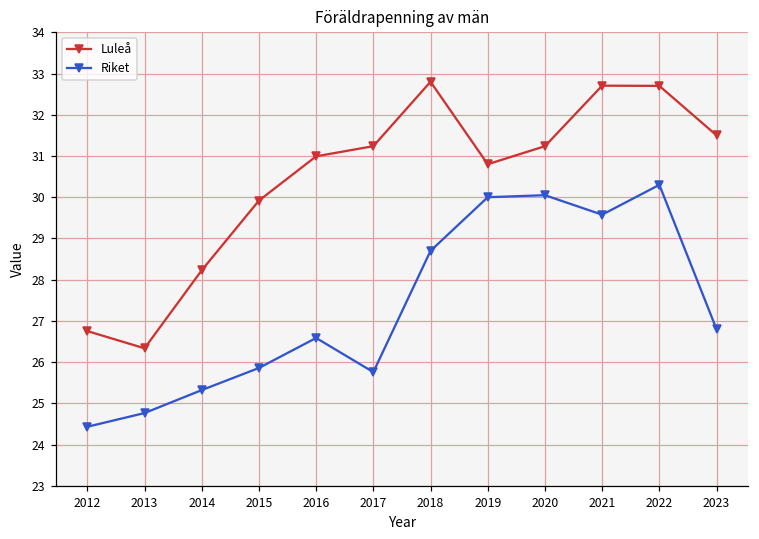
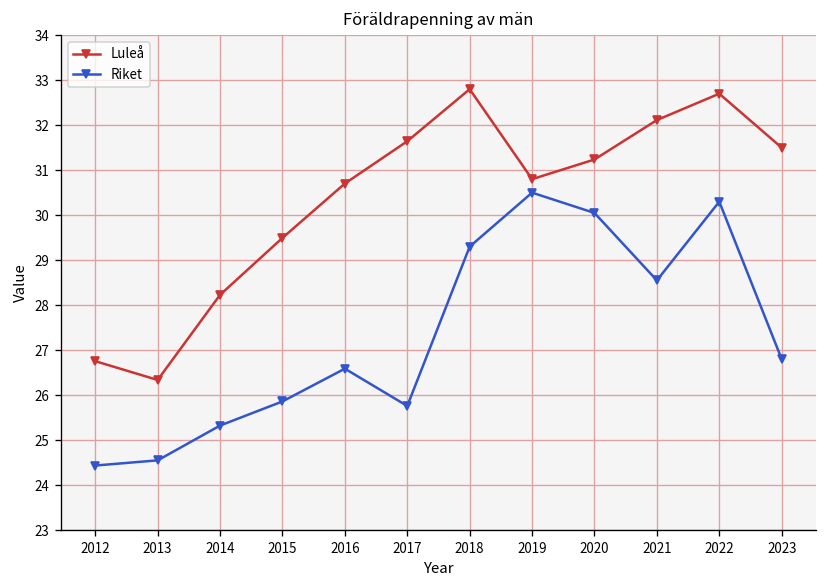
Riket, 2013: 24.8 -> 24.5
Luleå, 2015: 29.9 -> 29.5
Luleå, 2016: 31.0 -> 30.7
Luleå, 2017: 31.2 -> 31.6
Riket, 2018: 28.7 -> 29.3
Riket, 2019: 30.0 -> 30.5
Luleå, 2021: 32.7 -> 32.1
Riket, 2021: 29.6 -> 28.5
